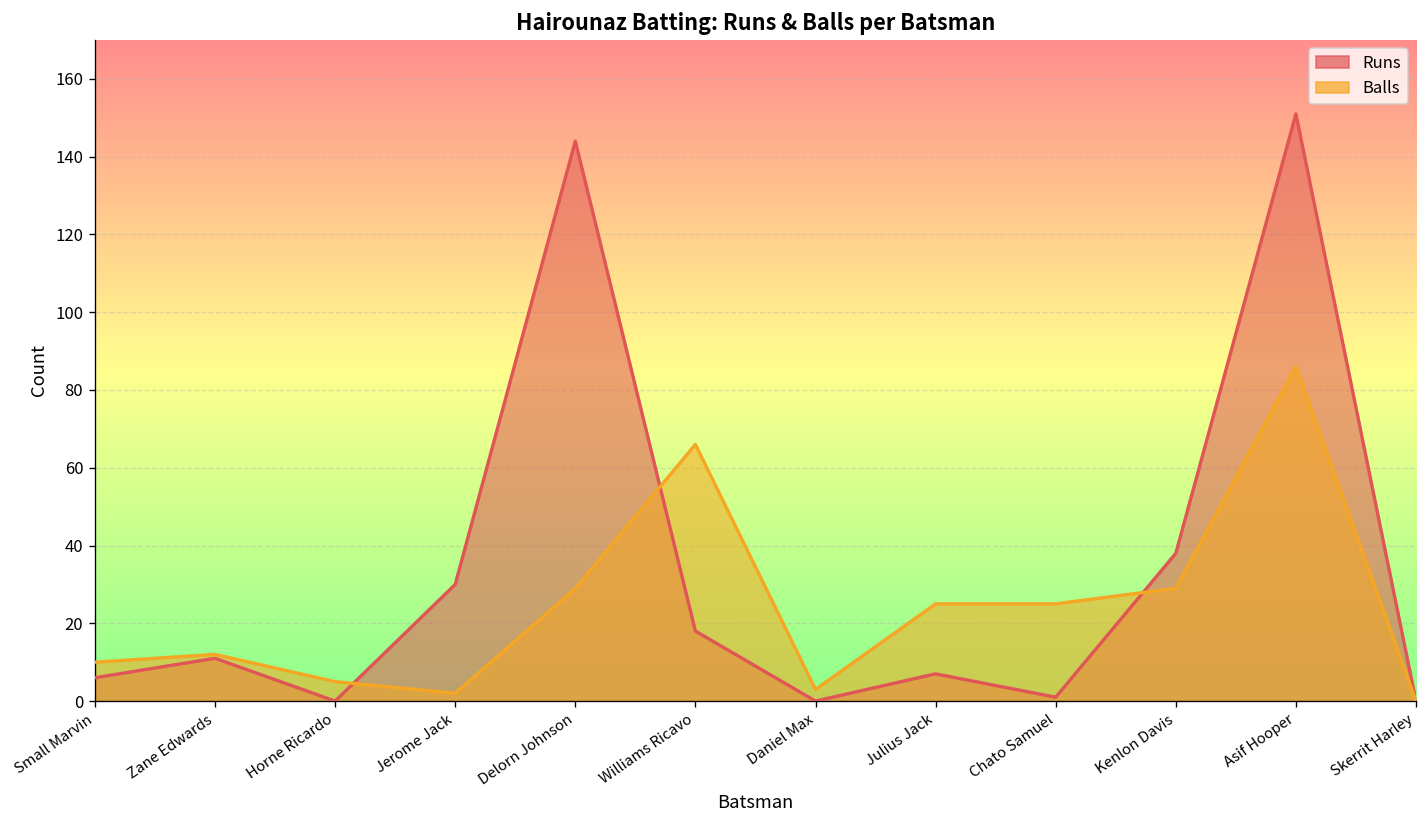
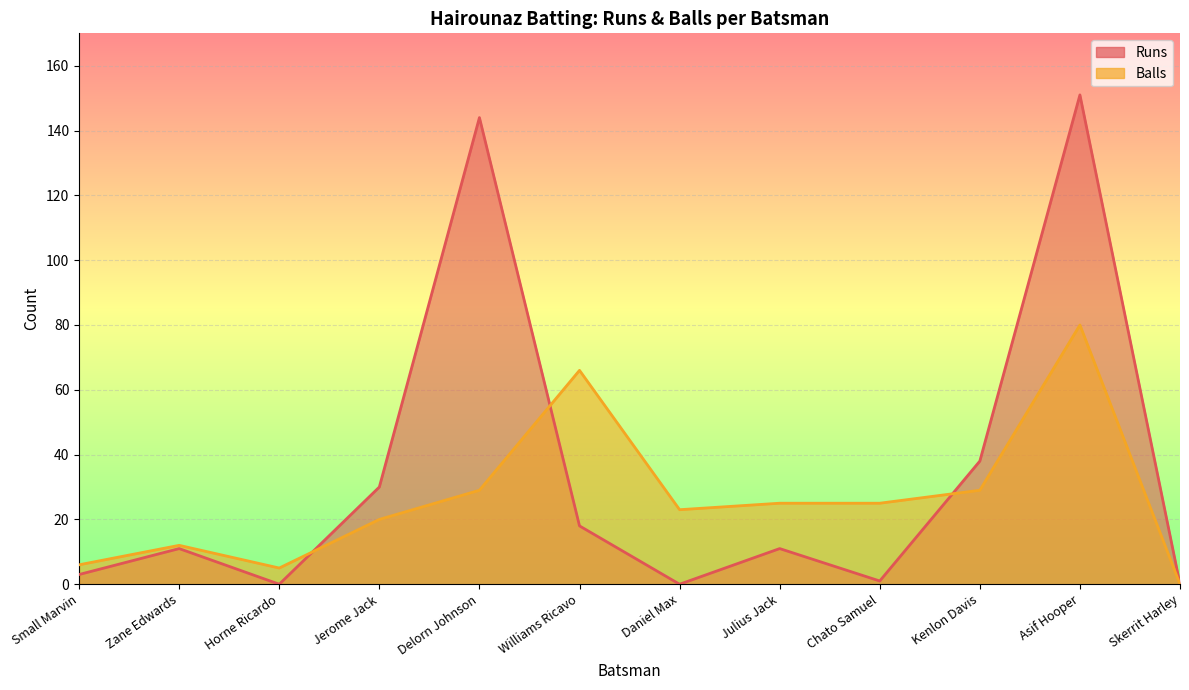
Runs, Small Marvin: 6 -> 3
Balls, Small Marvin: 10 -> 6
Balls, Jerome Jack: 2 -> 20
Balls, Daniel Max: 3 -> 23
Runs, Julius Jack: 7 -> 11
Balls, Asif Hooper: 86 -> 80
